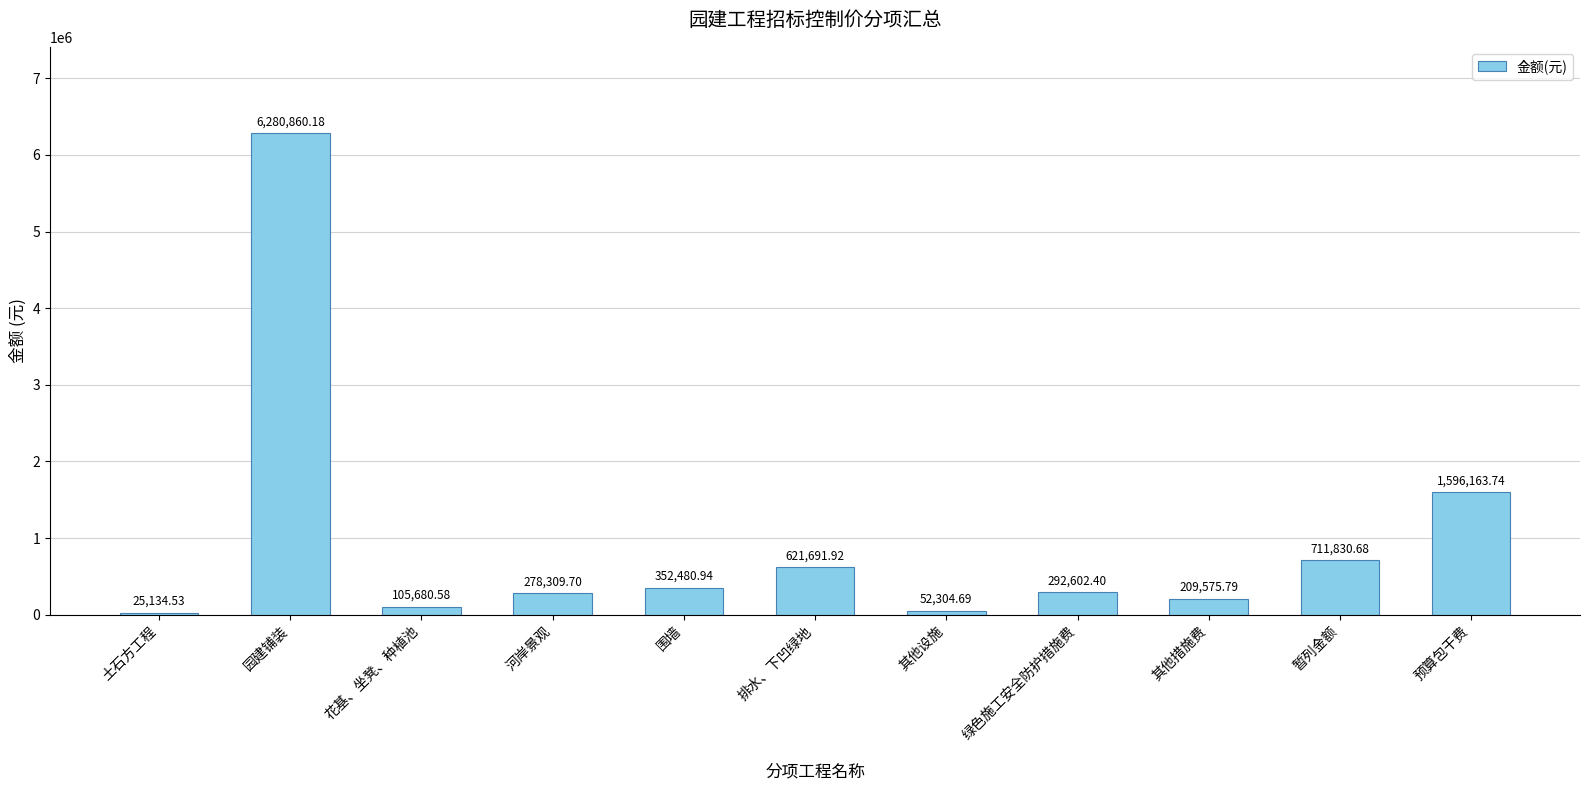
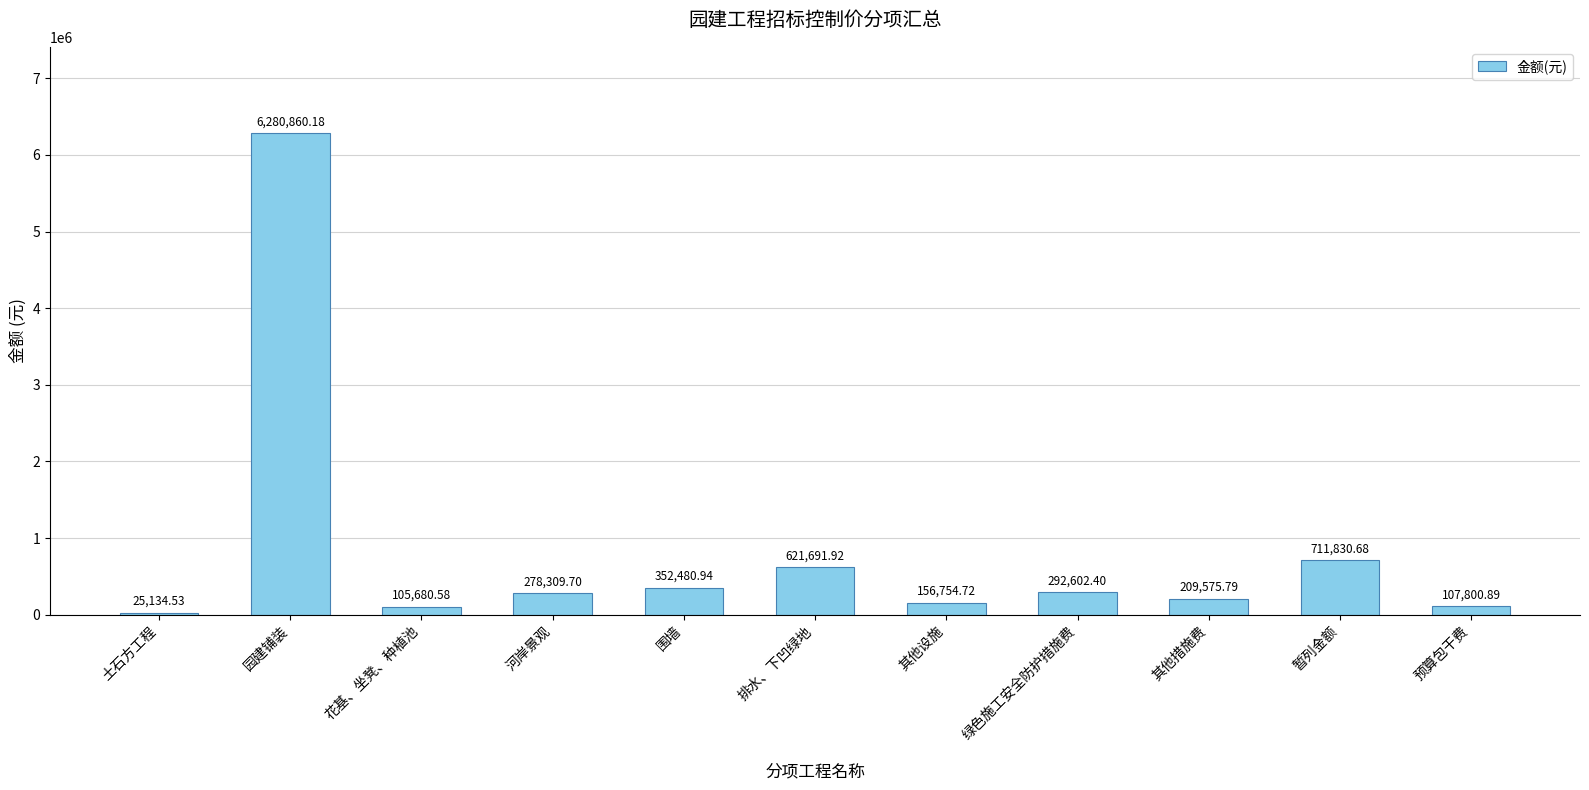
其他设施: 52,304.69 -> 156,754.72
预算包干费: 1,596,163.74 -> 107,800.89
